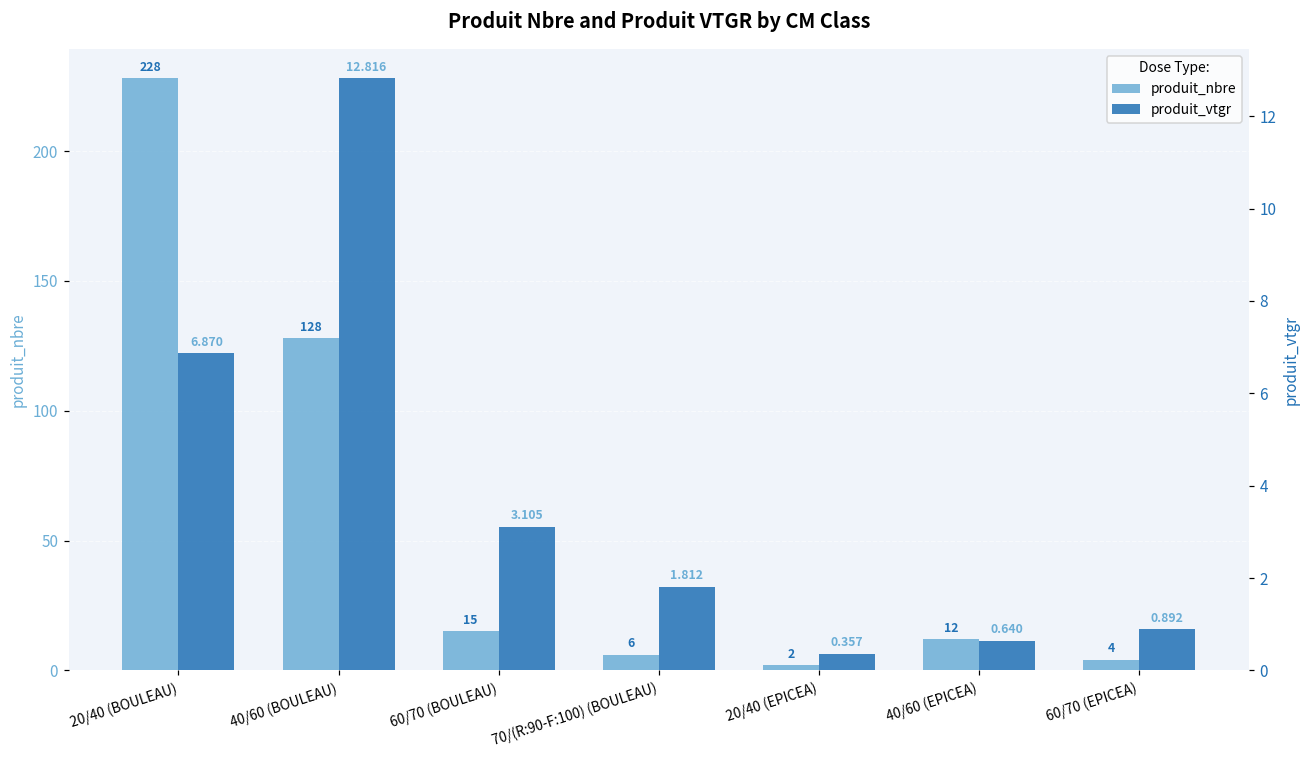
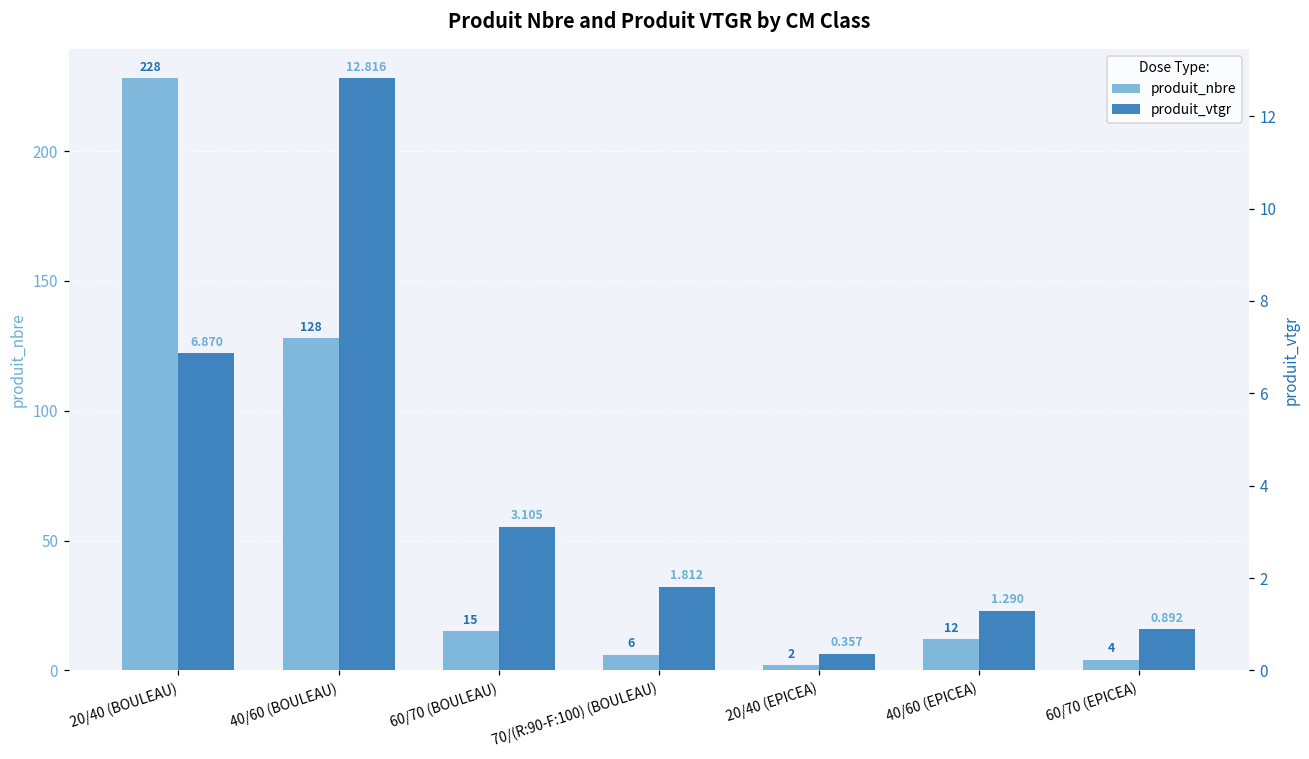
produit_vtgr, 40/60 (EPICEA): 0.640 -> 1.290
